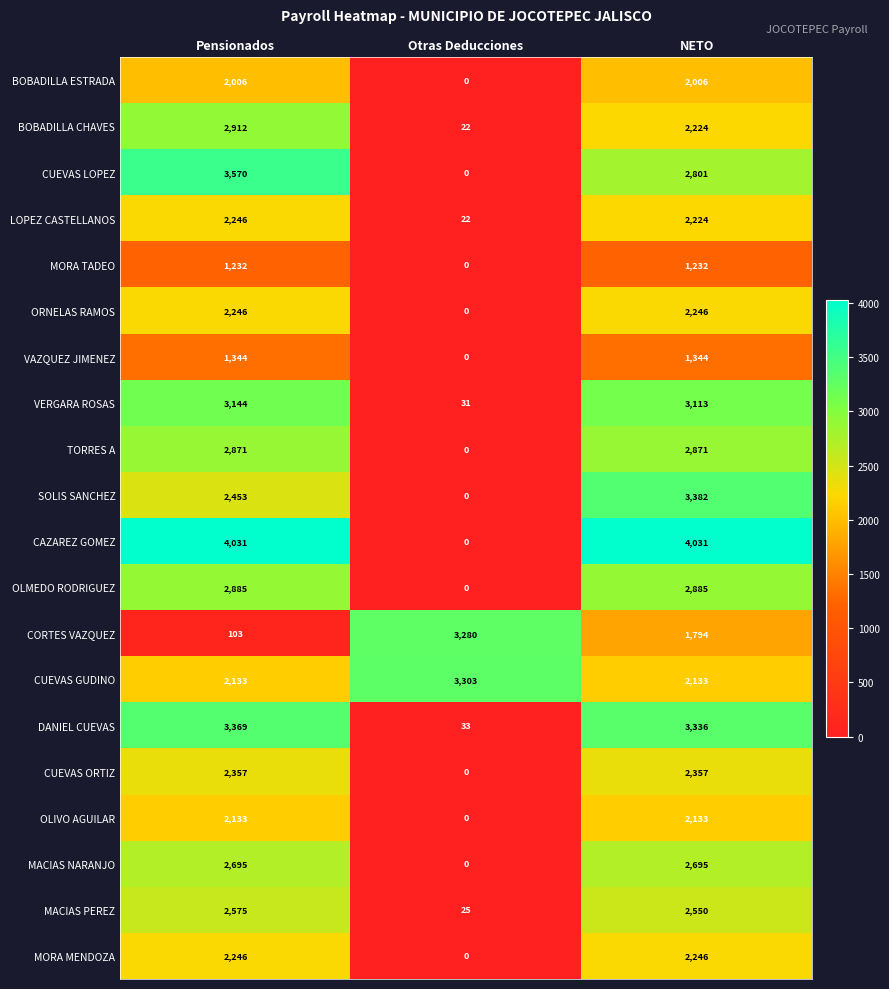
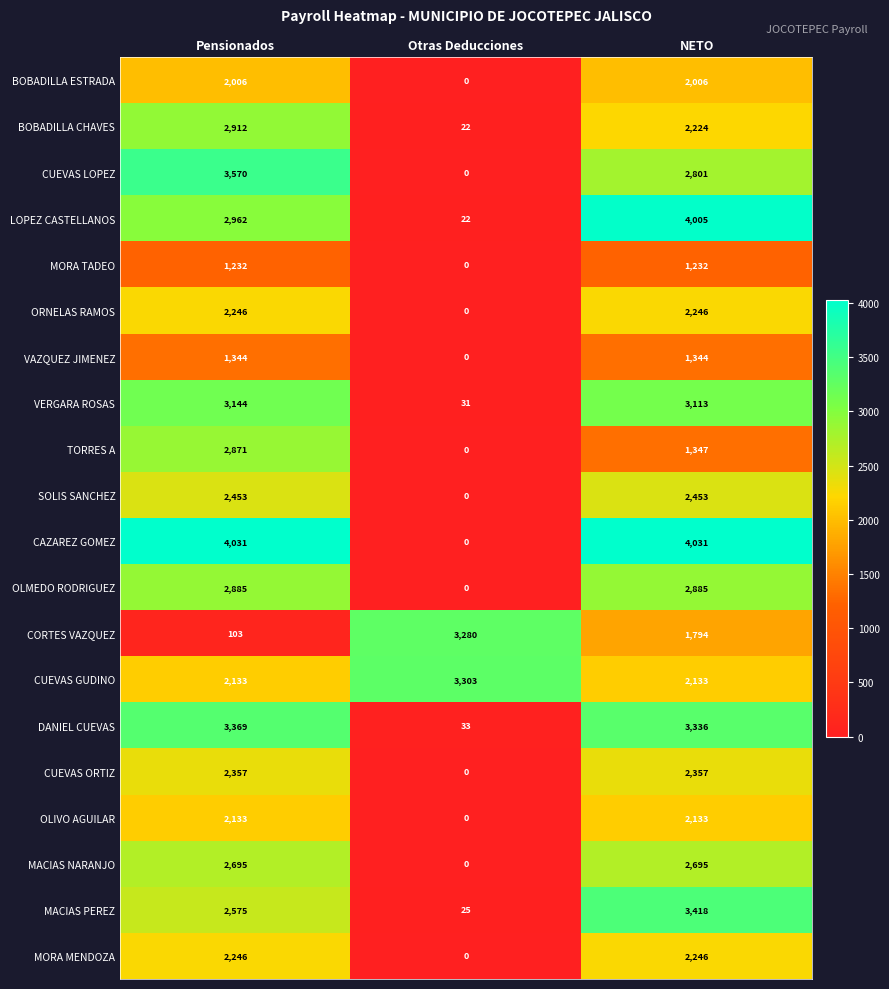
LOPEZ CASTELLANOS, Pensionados: 2,246 -> 2,962
LOPEZ CASTELLANOS, NETO: 2,224 -> 4,005
TORRES A, NETO: 2,871 -> 1,347
SOLIS SANCHEZ, NETO: 3,382 -> 2,453
MACIAS PEREZ, NETO: 2,550 -> 3,418
